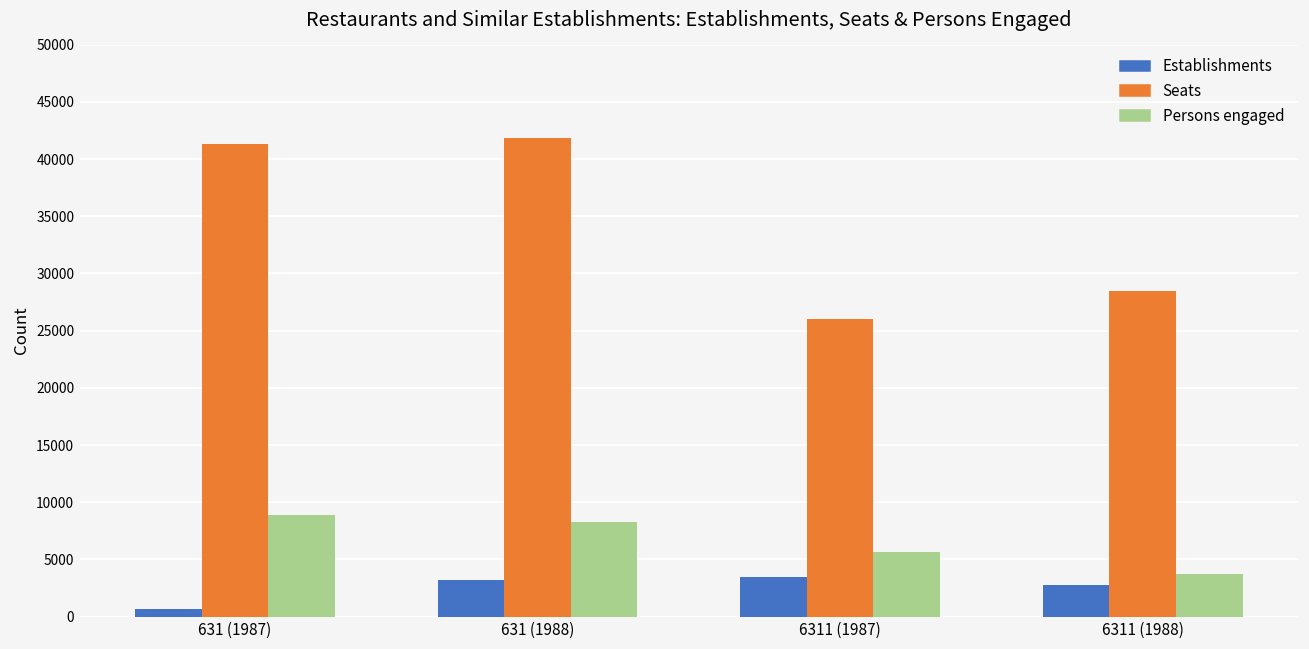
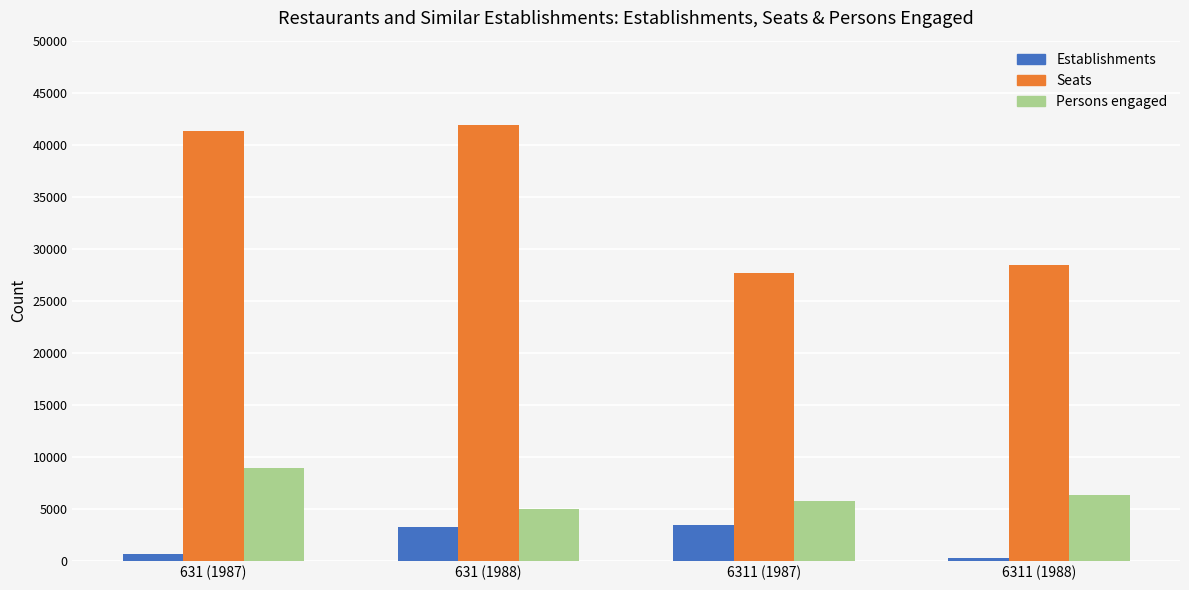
Persons engaged, 631 (1988): 8300 -> 5000
Seats, 6311 (1987): 26000 -> 27600
Establishments, 6311 (1988): 2800 -> 300
Persons engaged, 6311 (1988): 3700 -> 6300
